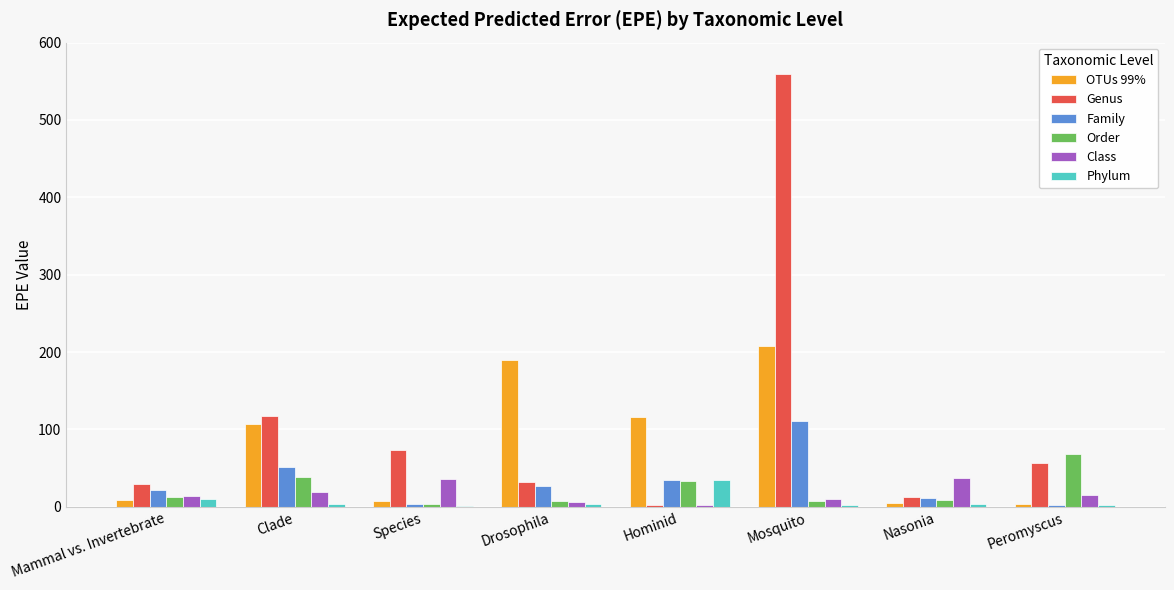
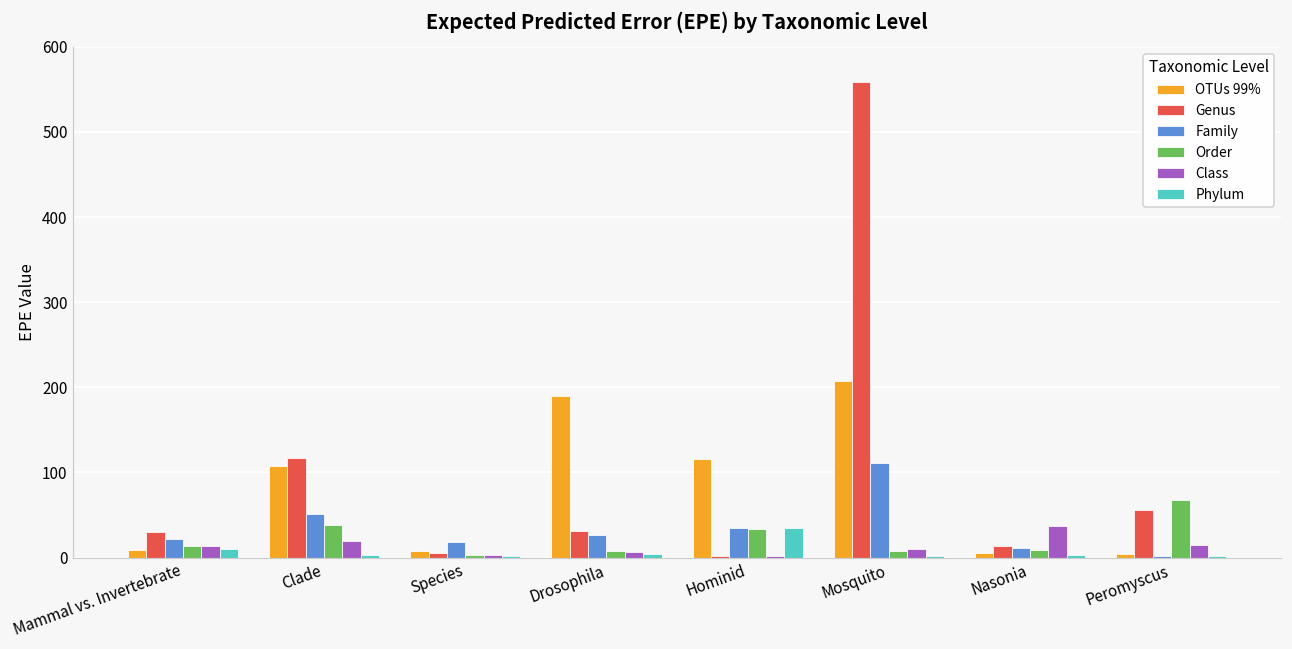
Genus, Species: 70 -> 10
Family, Species: 0 -> 20
Class, Species: 40 -> 0
